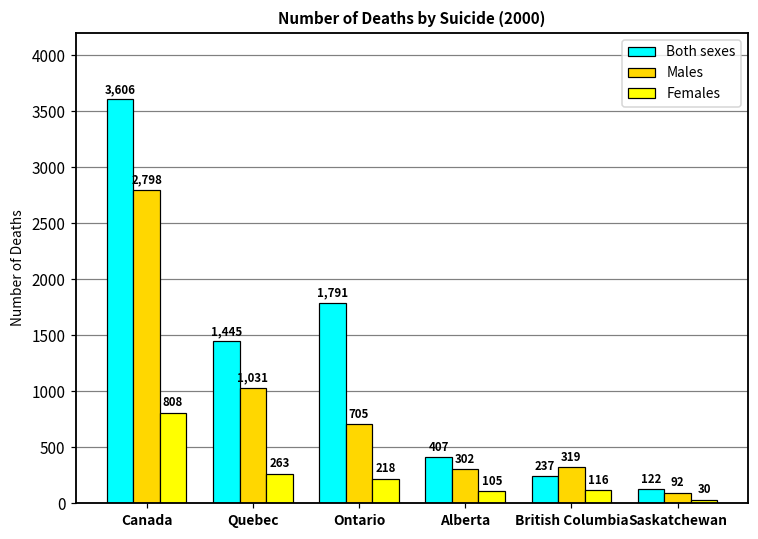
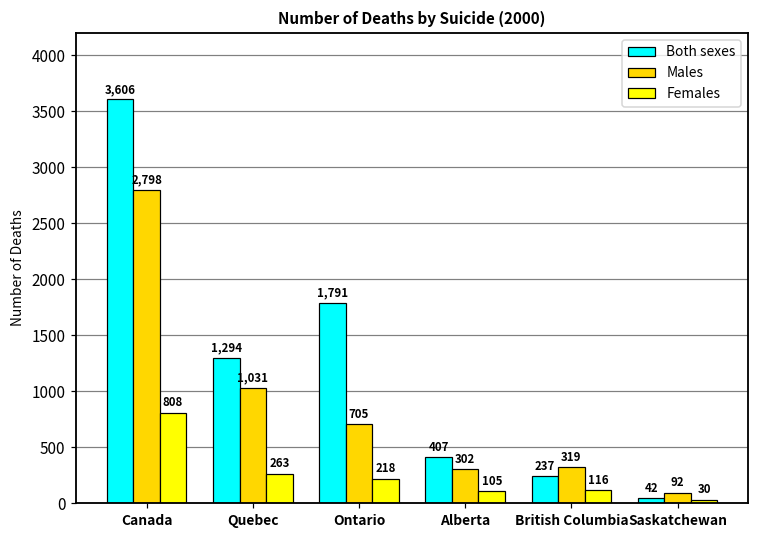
Both sexes, Quebec: 1,445 -> 1,294
Both sexes, Saskatchewan: 122 -> 42
